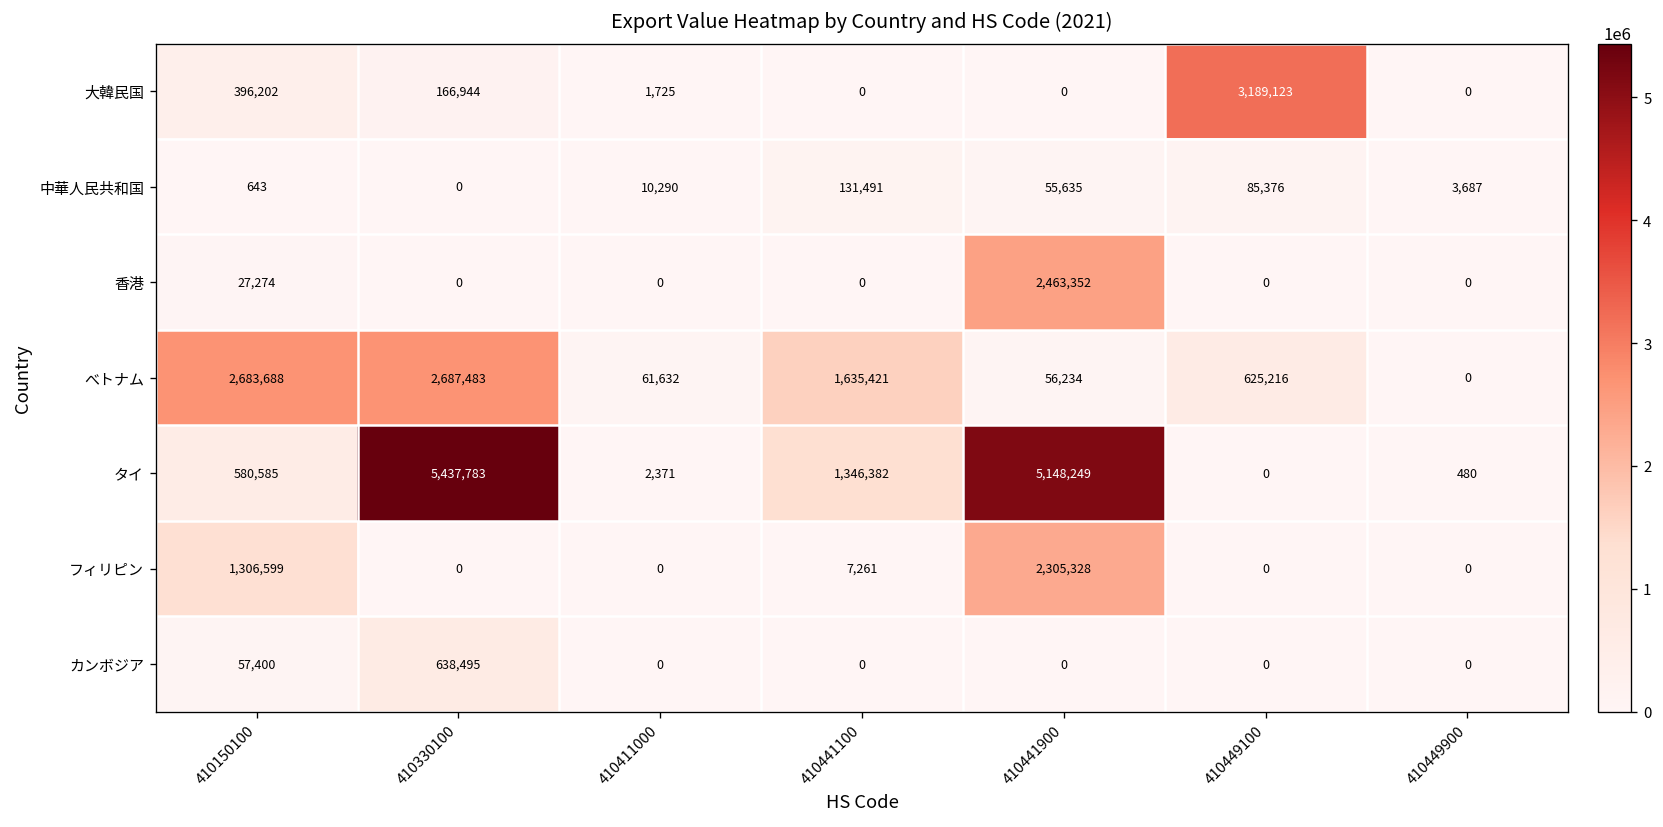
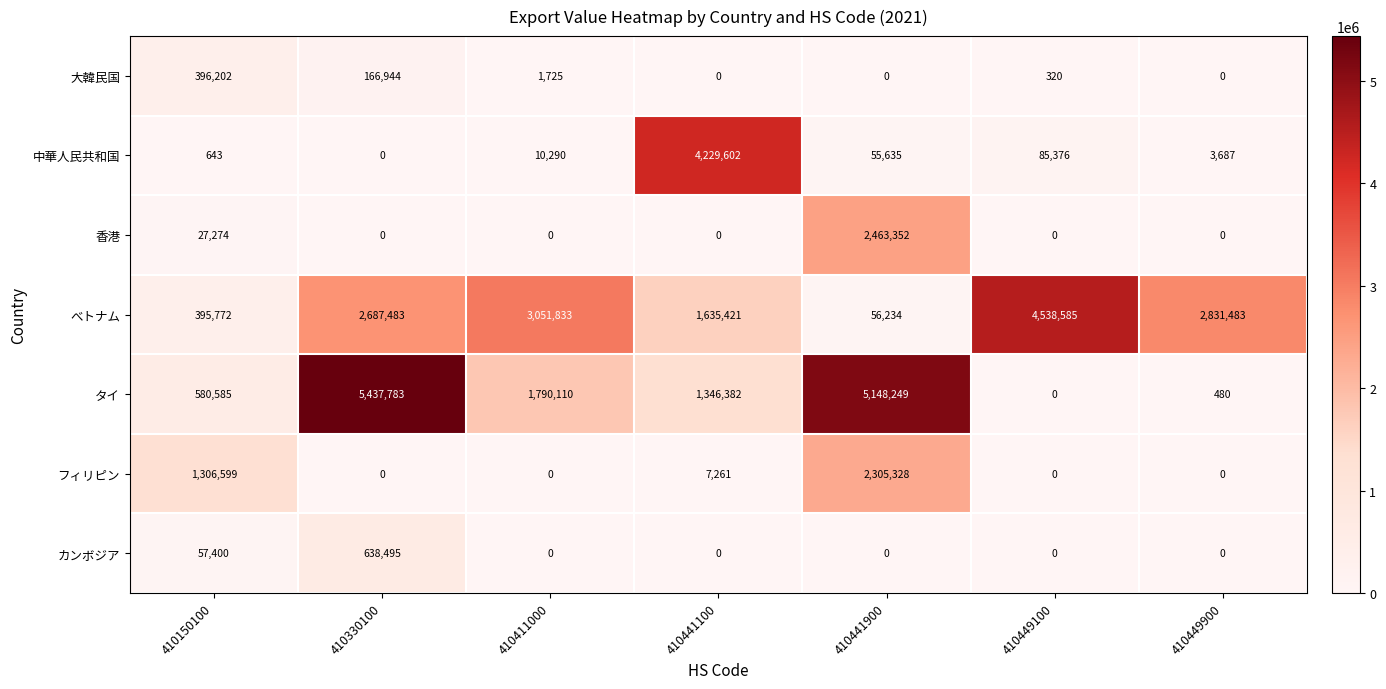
大韓民国, 410449100: 3,189,123 -> 320
中華人民共和国, 410441100: 131,491 -> 4,229,602
べトナム, 410150100: 2,683,688 -> 395,772
べトナム, 410411000: 61,632 -> 3,051,833
べトナム, 410449100: 625,216 -> 4,538,585
べトナム, 410449900: 0 -> 2,831,483
タイ, 410411000: 2,371 -> 1,790,110
